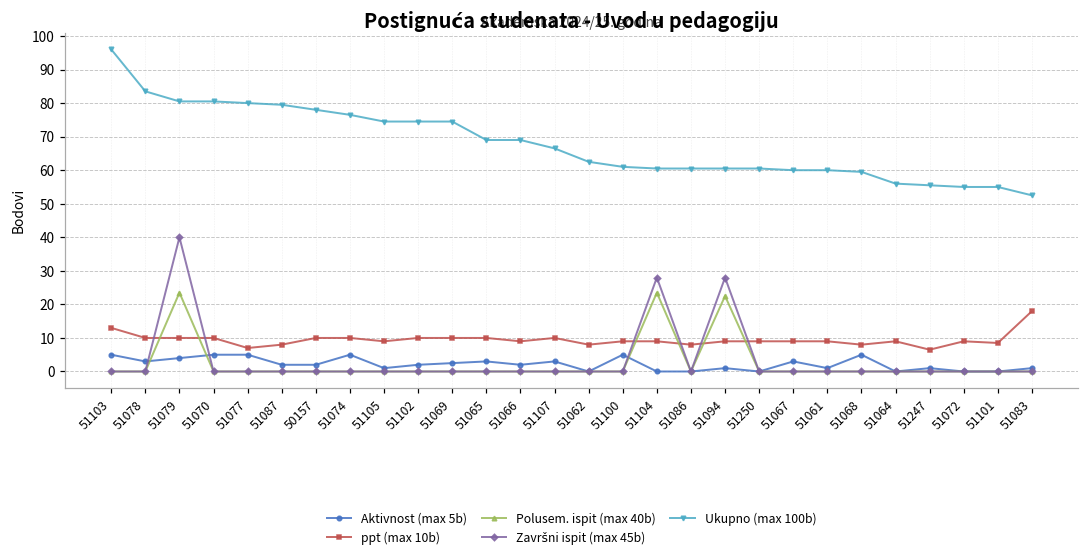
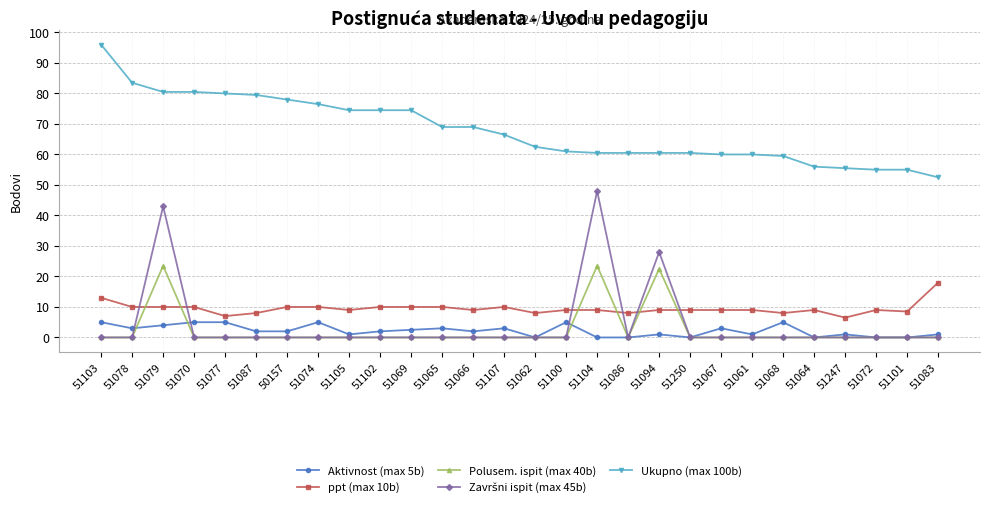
Završni ispit (max 45b), 51079: 40 -> 43
Završni ispit (max 45b), 51104: 28 -> 48
